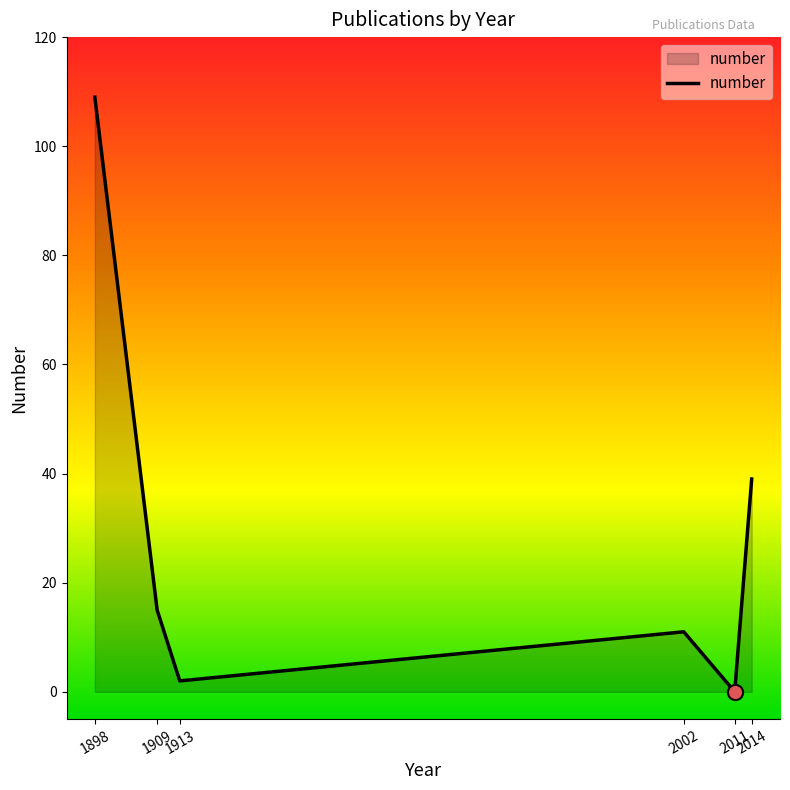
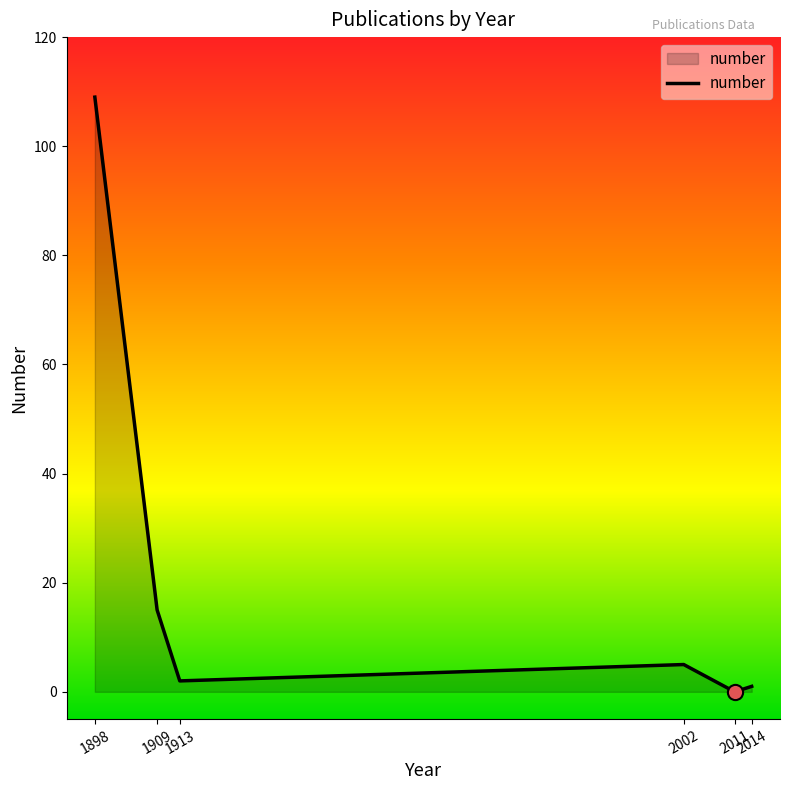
number, 2002: 11 -> 5
number, 2014: 39 -> 1
